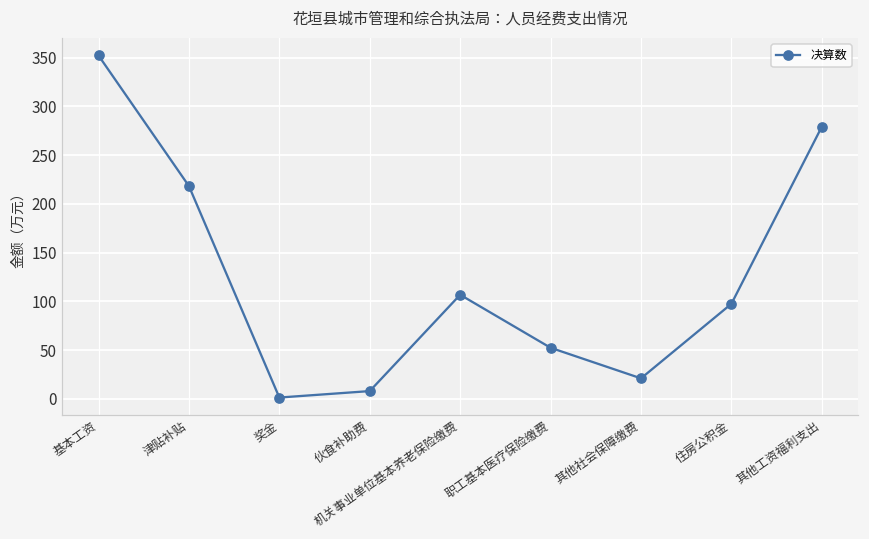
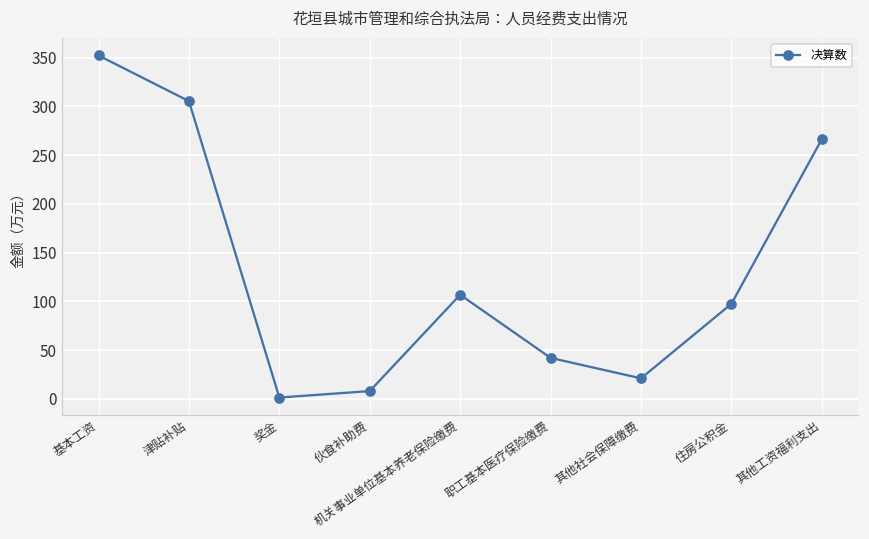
津贴补贴: 220 -> 310
职工基本医疗保险缴费: 50 -> 40
其他工资福利支出: 280 -> 270
